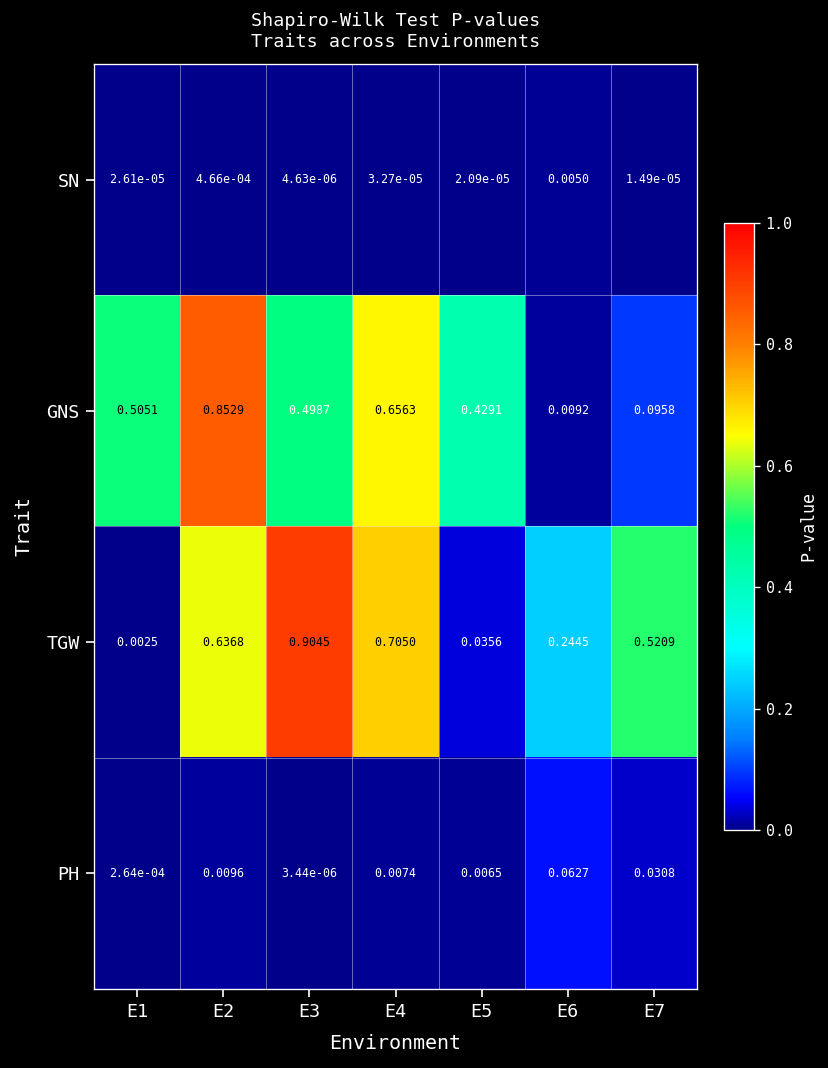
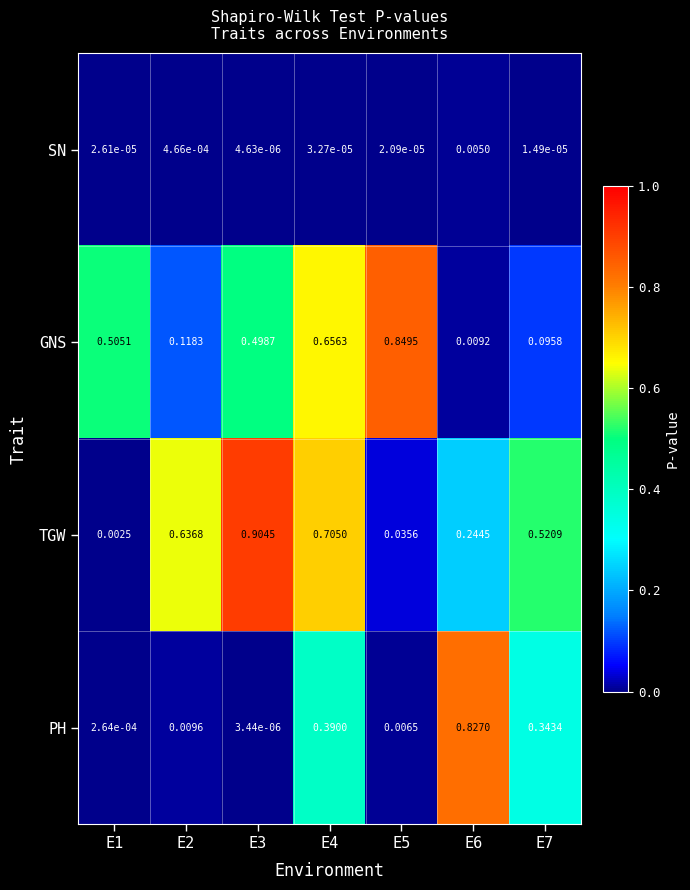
GNS, E2: 0.8529 -> 0.1183
GNS, E5: 0.4291 -> 0.8495
PH, E4: 0.0074 -> 0.3900
PH, E6: 0.0627 -> 0.8270
PH, E7: 0.0308 -> 0.3434
